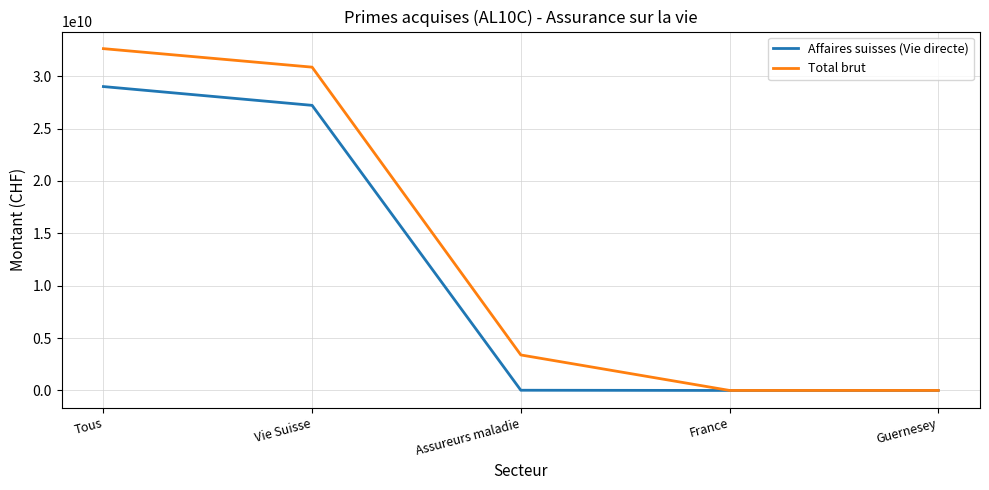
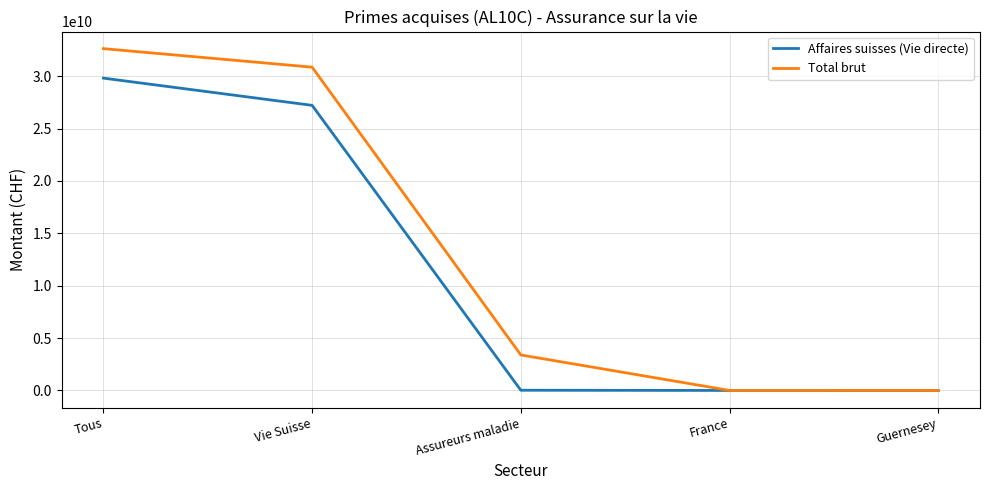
Affaires suisses (Vie directe), Tous: 29000000000 -> 29800000000
